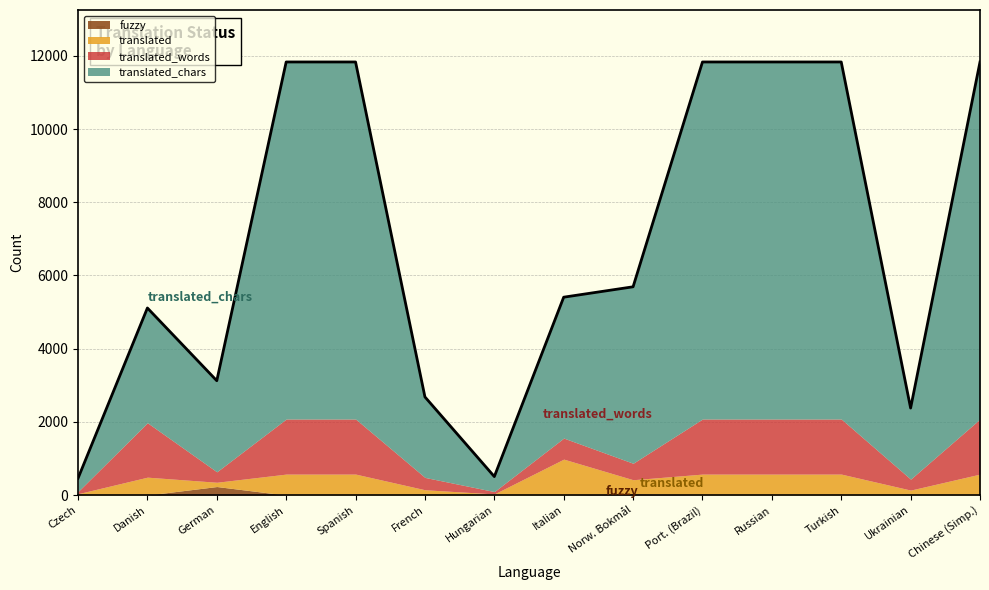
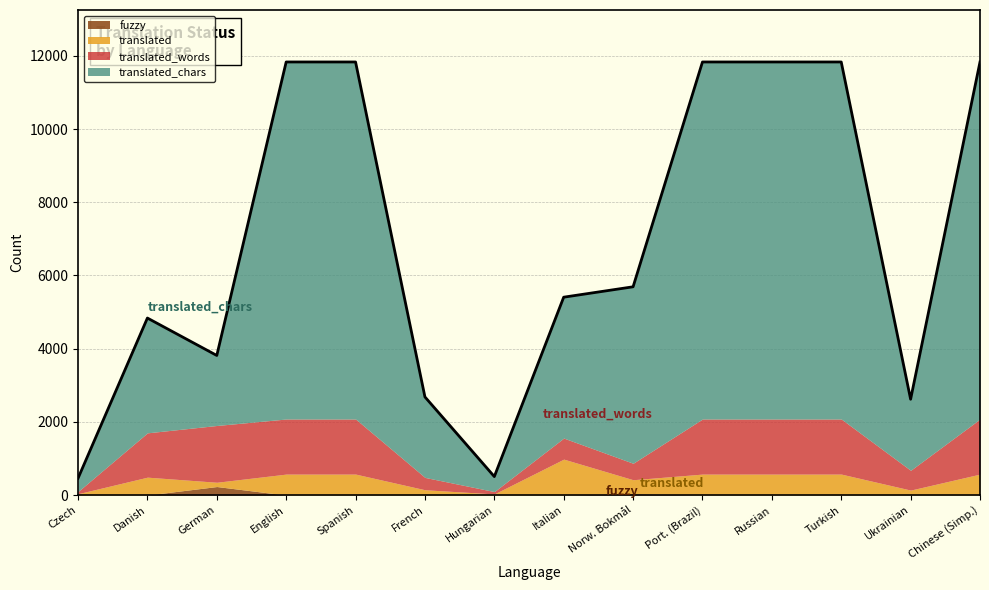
translated_words, Danish: 1500 -> 1200
translated_words, German: 300 -> 1600
translated_chars, German: 2500 -> 1900
translated_words, Ukrainian: 300 -> 500
